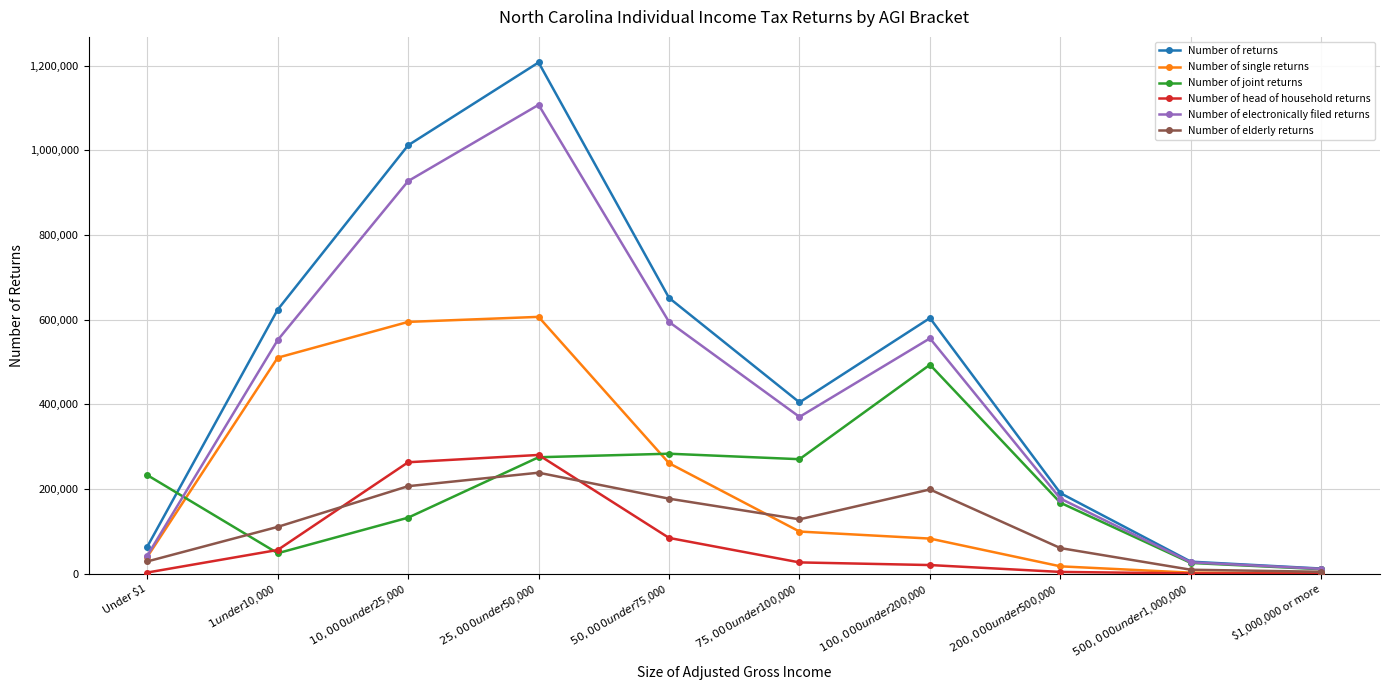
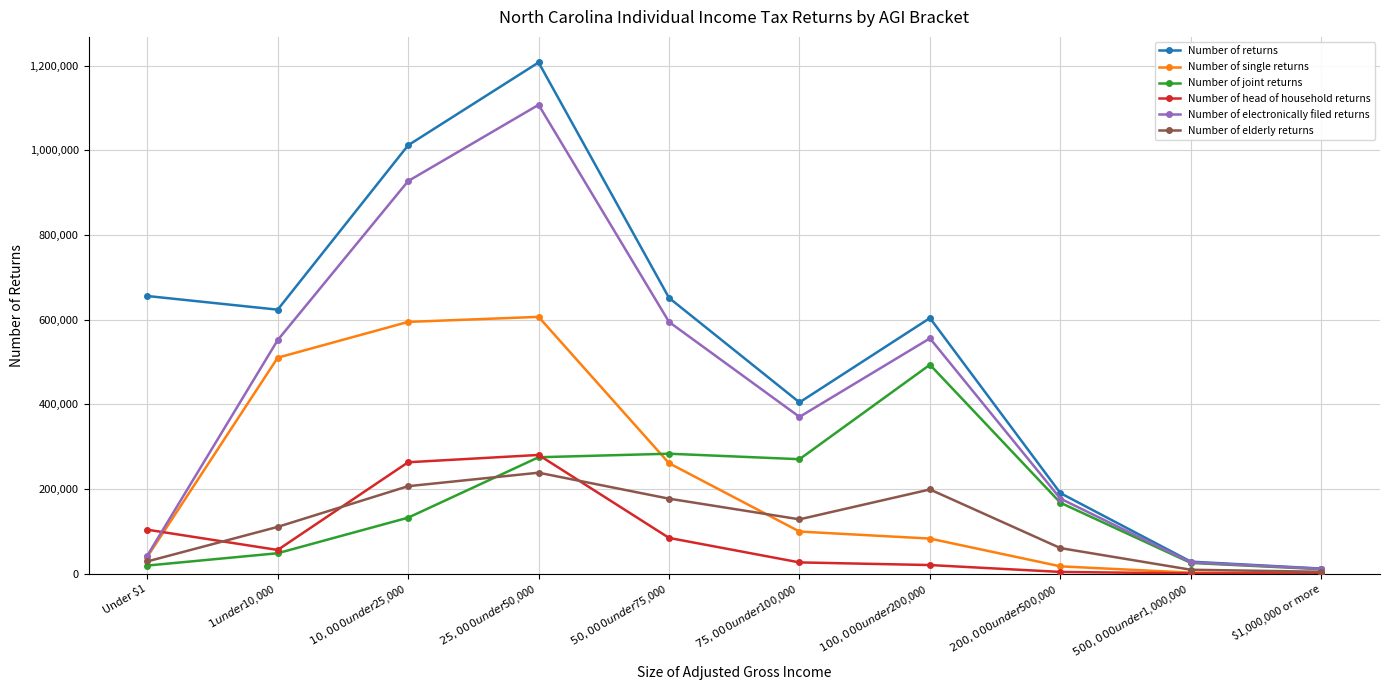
Number of returns, Under $1: 60,000 -> 660,000
Number of joint returns, Under $1: 230,000 -> 20,000
Number of head of household returns, Under $1: 0 -> 100,000
